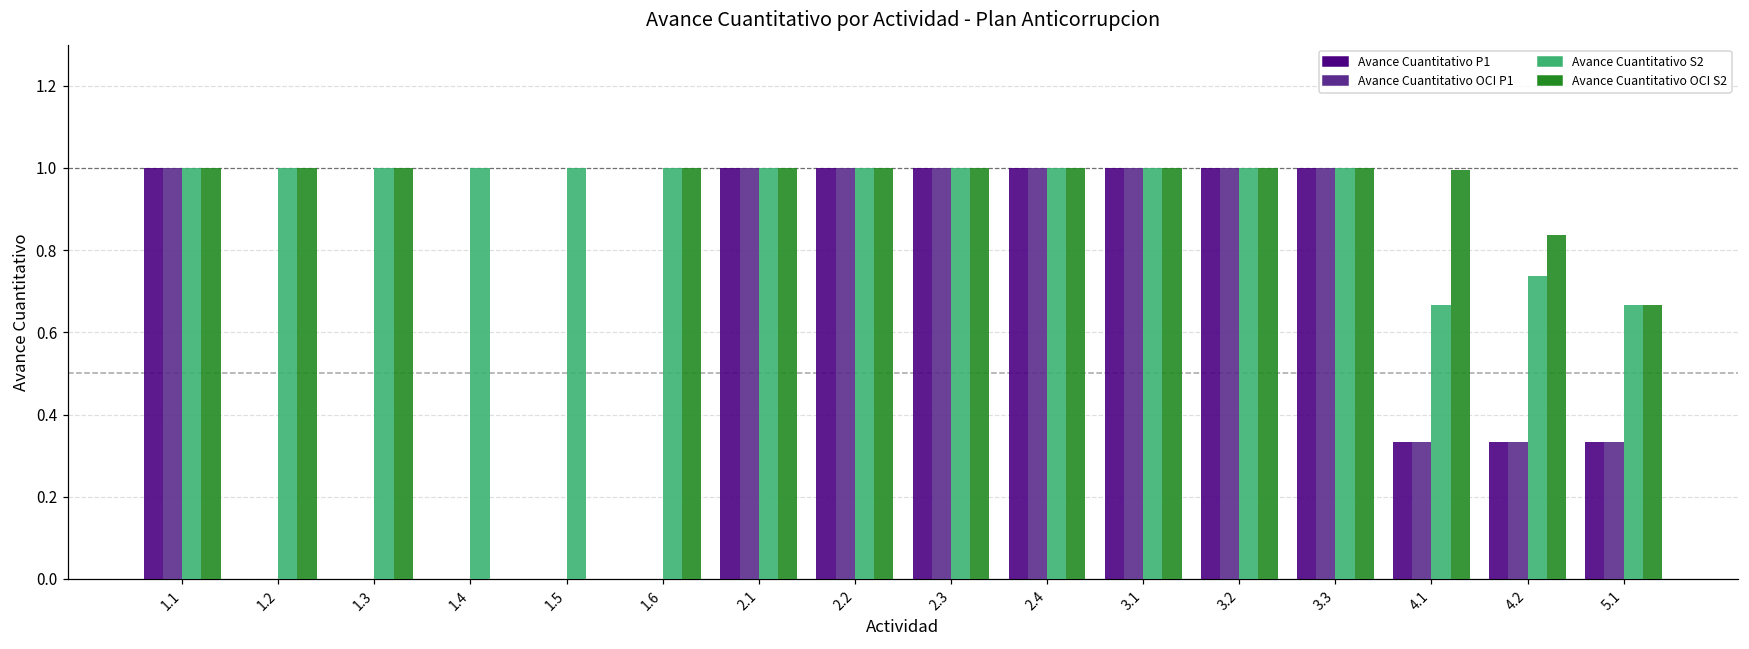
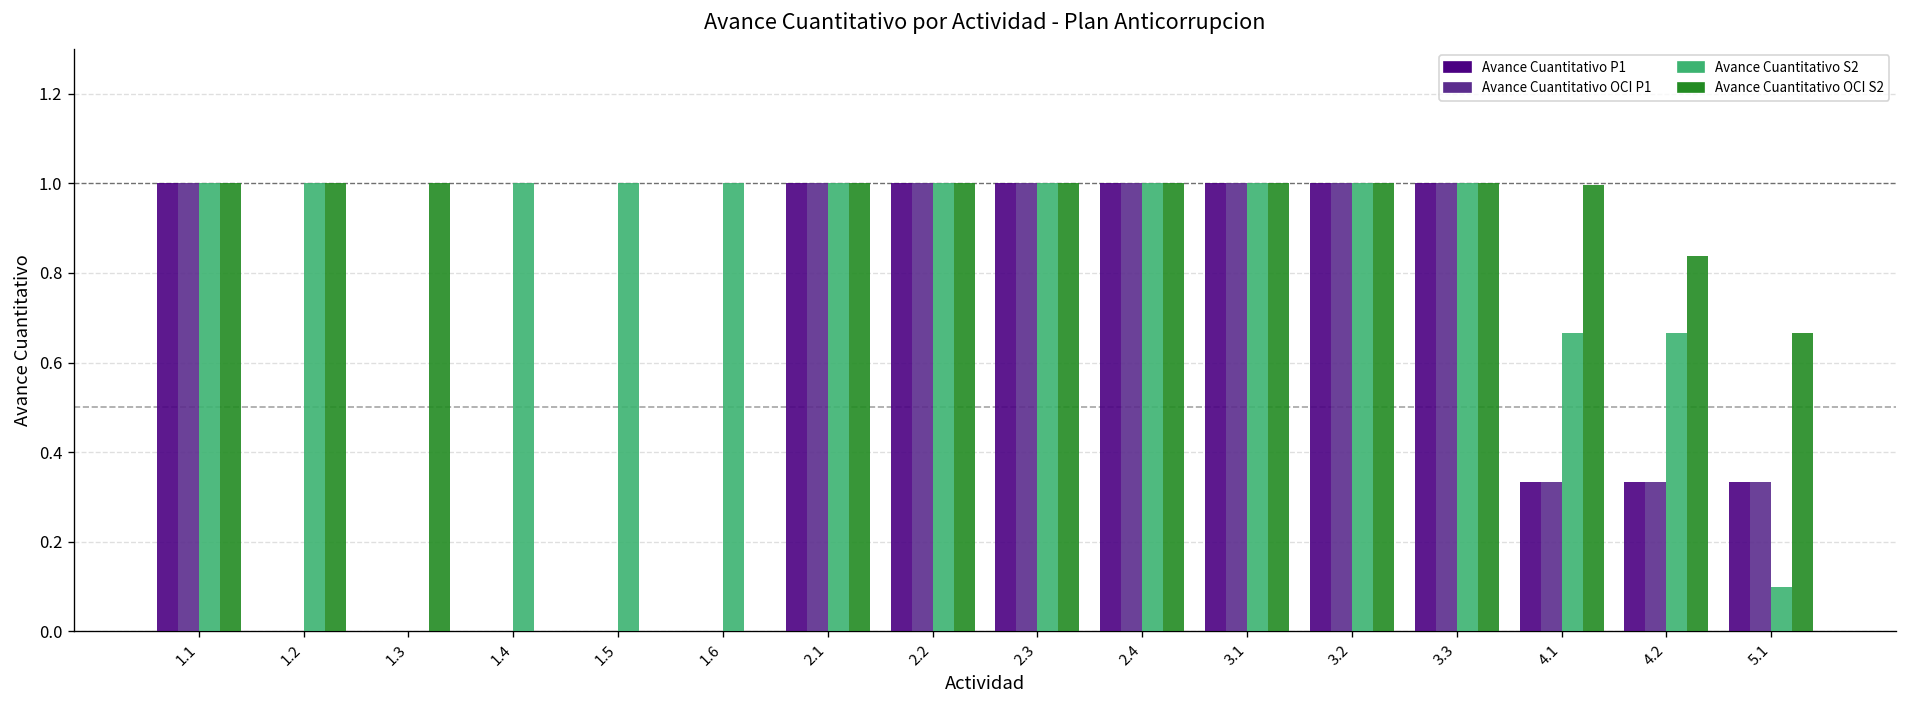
Avance Cuantitativo S2, 1.3: 1 -> 0
Avance Cuantitativo OCI S2, 1.6: 1 -> 0
Avance Cuantitativo S2, 4.2: 0.74 -> 0.67
Avance Cuantitativo S2, 5.1: 0.67 -> 0.10
